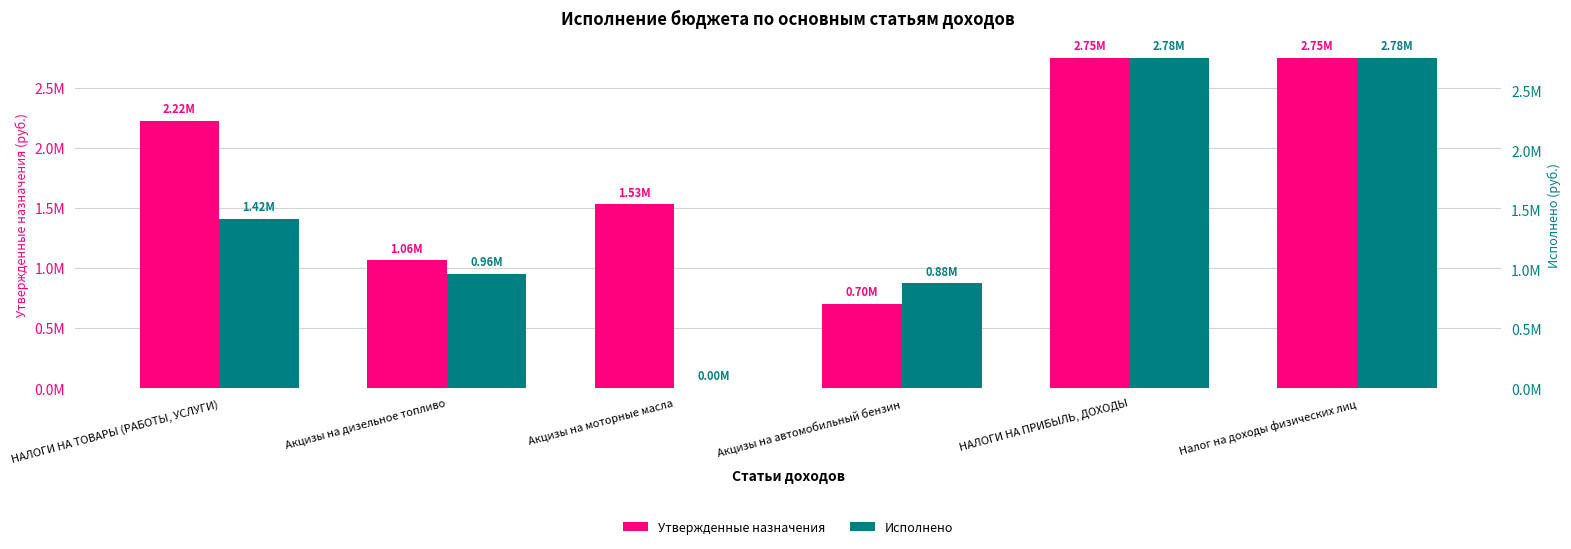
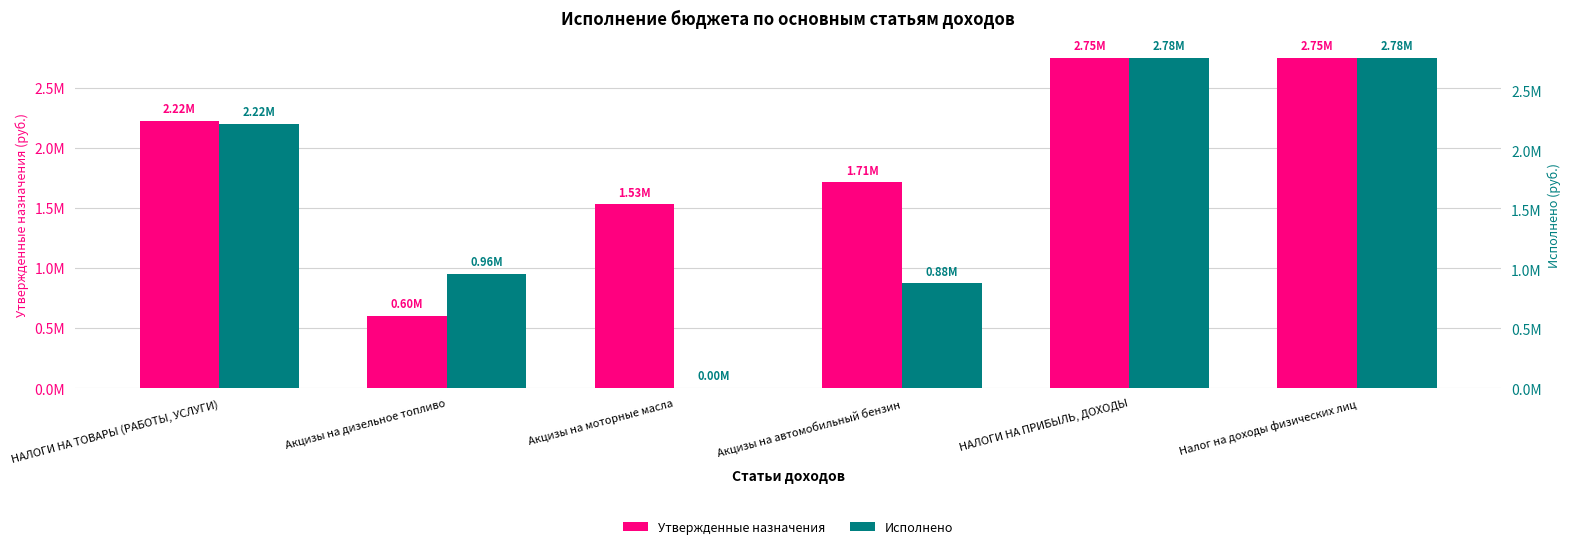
Утвержденные назначения, Акцизы на дизельное топливо: 1.06M -> 0.60M
Утвержденные назначения, Акцизы на автомобильный бензин: 0.70M -> 1.71M
Исполнено, НАЛОГИ НА ТОВАРЫ (РАБОТЫ, УСЛУГИ): 1.42M -> 2.22M
